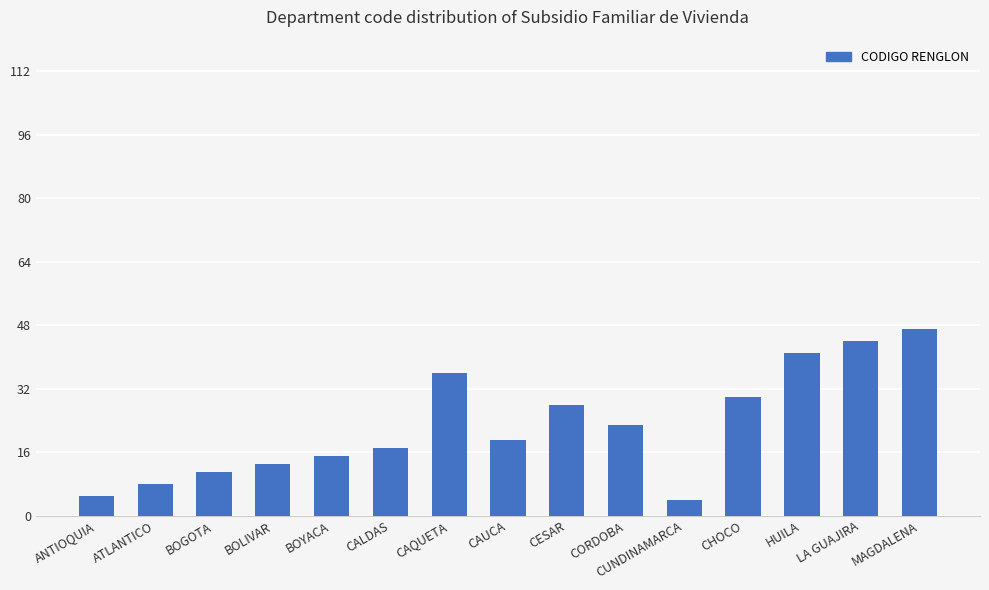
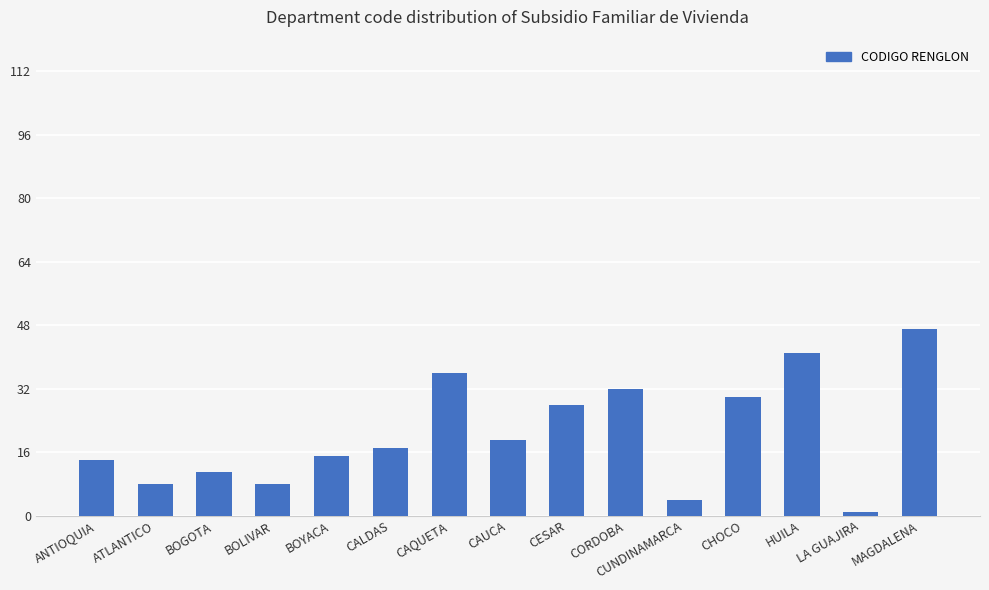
ANTIOQUIA: 5 -> 14
BOLIVAR: 13 -> 8
CORDOBA: 23 -> 32
LA GUAJIRA: 44 -> 1
